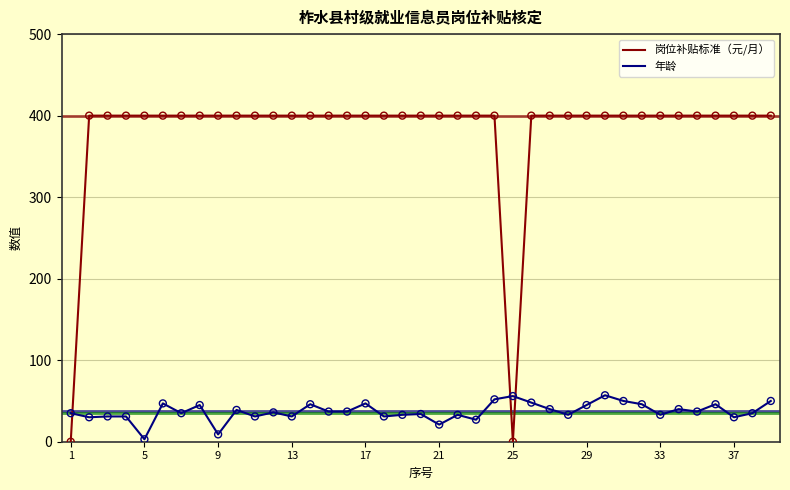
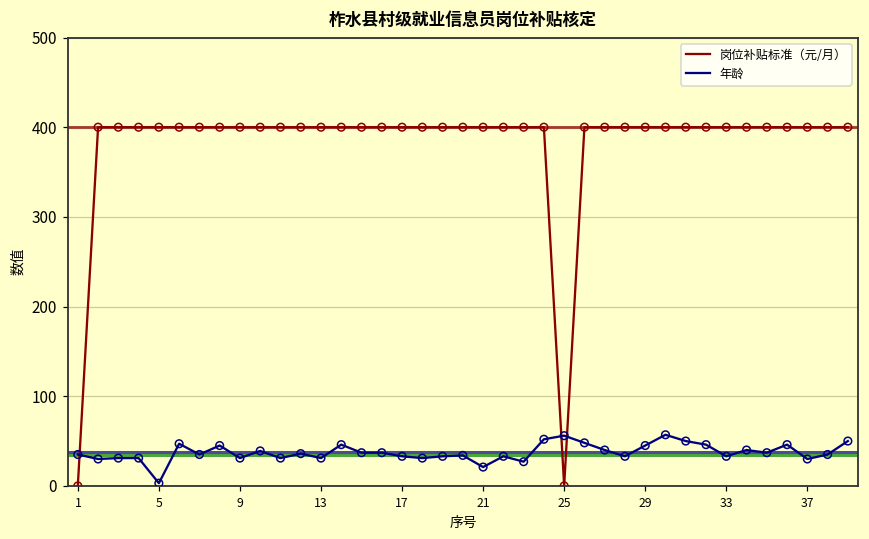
年龄, 9: 10 -> 30
年龄, 17: 50 -> 30
